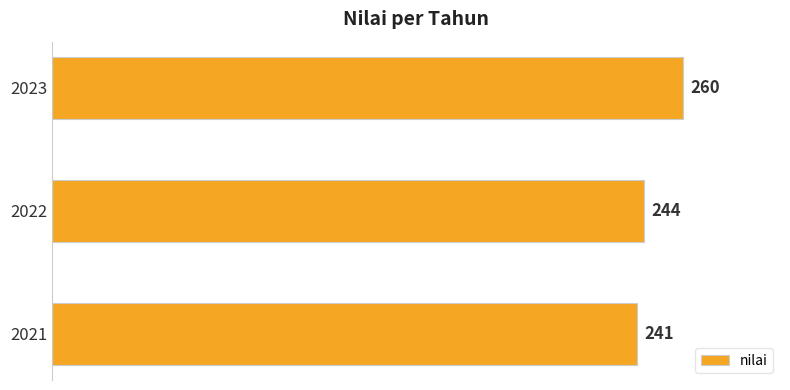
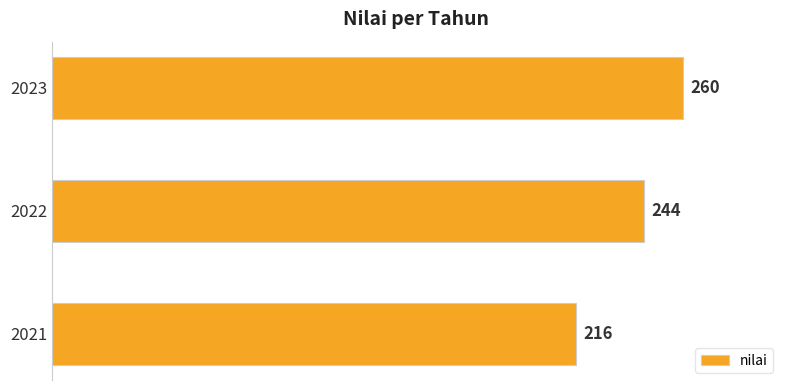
2021: 241 -> 216
